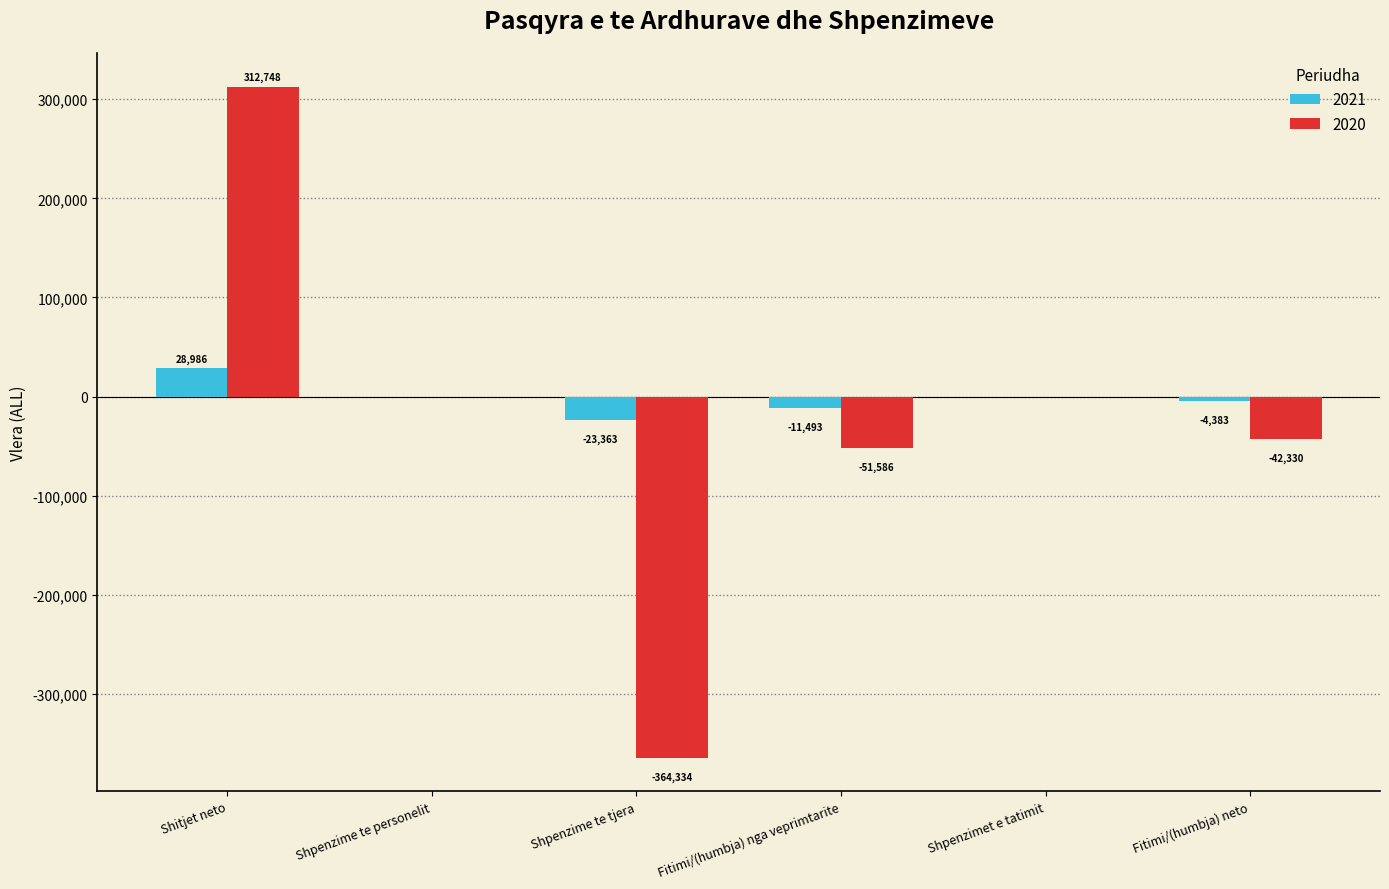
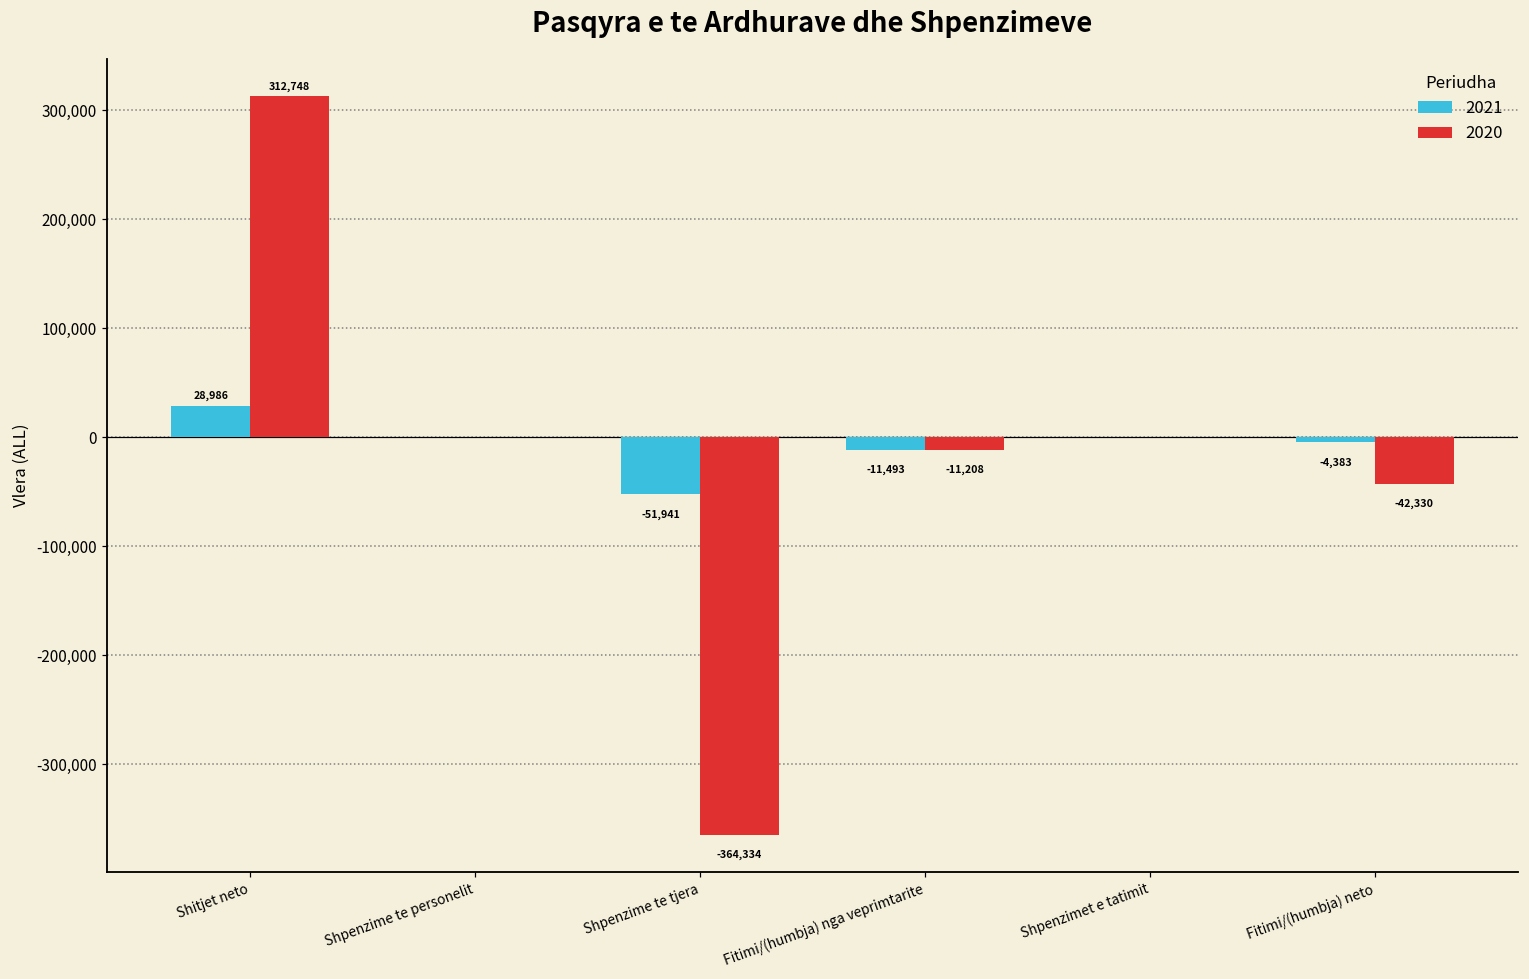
2021, Shpenzime te tjera: -23,363 -> -51,941
2020, Fitimi/(humbja) nga veprimtarite: -51,586 -> -11,208
